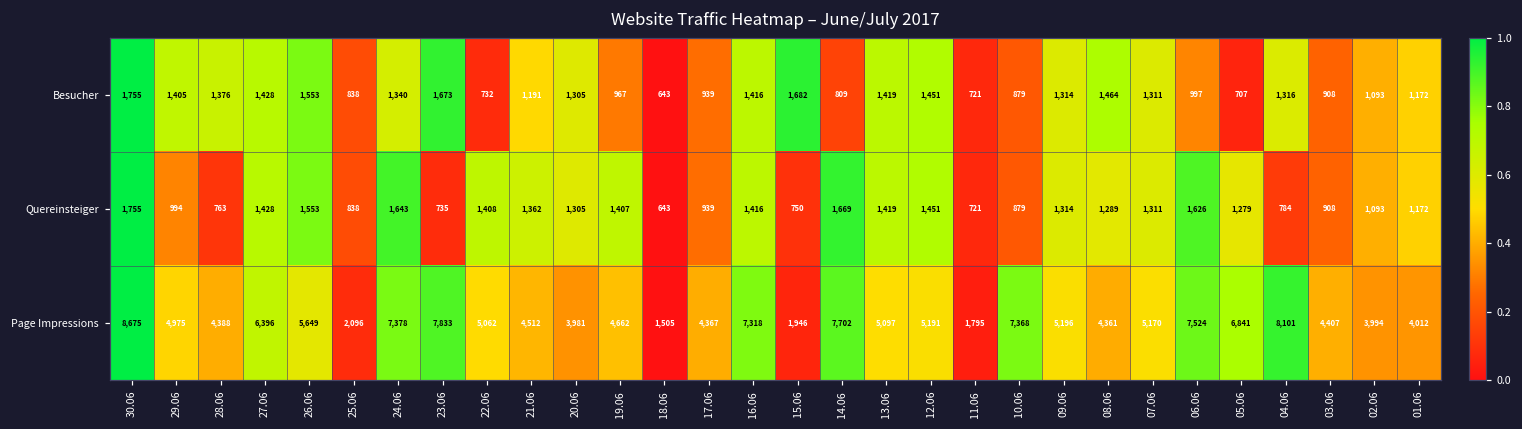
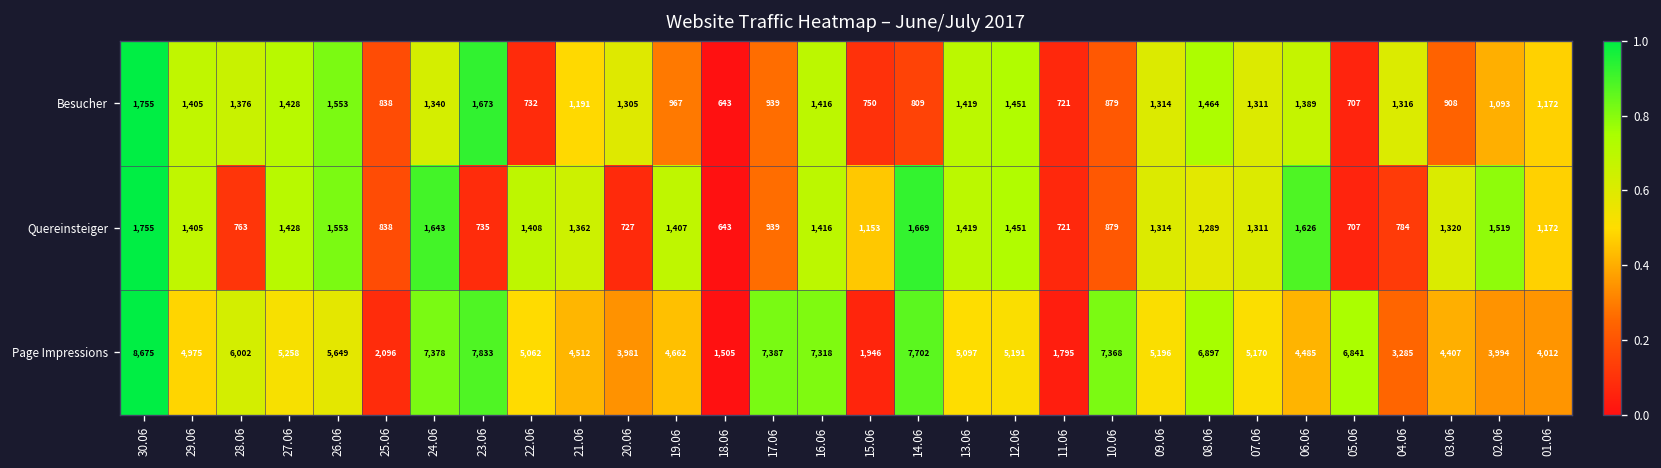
Besucher, 15.06: 1,682 -> 750
Besucher, 06.06: 997 -> 1,389
Quereinsteiger, 29.06: 994 -> 1,405
Quereinsteiger, 20.06: 1,305 -> 727
Quereinsteiger, 15.06: 750 -> 1,153
Quereinsteiger, 05.06: 1,279 -> 707
Quereinsteiger, 03.06: 908 -> 1,320
Quereinsteiger, 02.06: 1,093 -> 1,519
Page Impressions, 28.06: 4,388 -> 6,002
Page Impressions, 27.06: 6,396 -> 5,258
Page Impressions, 17.06: 4,367 -> 7,387
Page Impressions, 08.06: 4,361 -> 6,897
Page Impressions, 06.06: 7,524 -> 4,485
Page Impressions, 04.06: 8,101 -> 3,285
